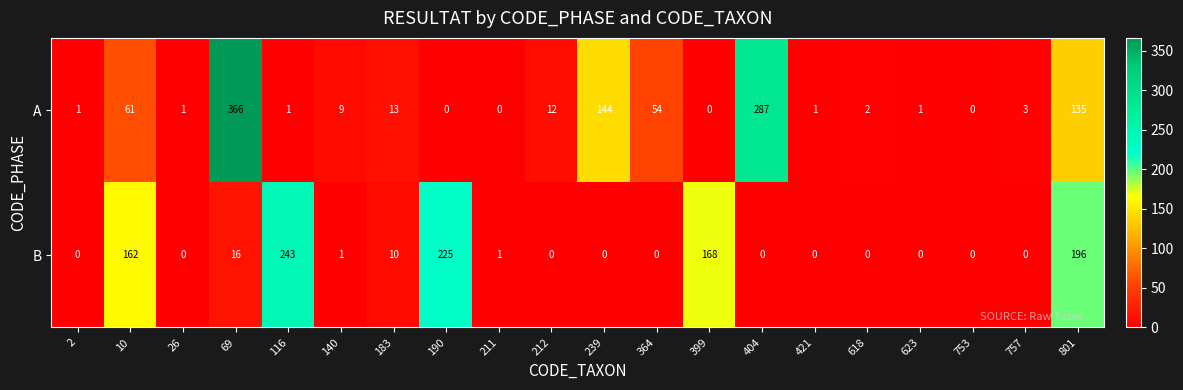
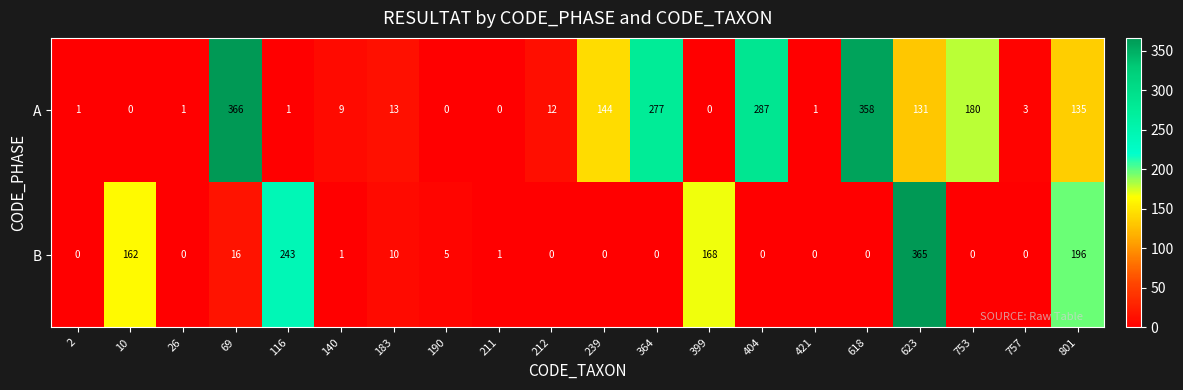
A, 10: 61 -> 0
A, 364: 54 -> 277
A, 618: 2 -> 358
A, 623: 1 -> 131
A, 753: 0 -> 180
B, 190: 225 -> 5
B, 623: 0 -> 365
